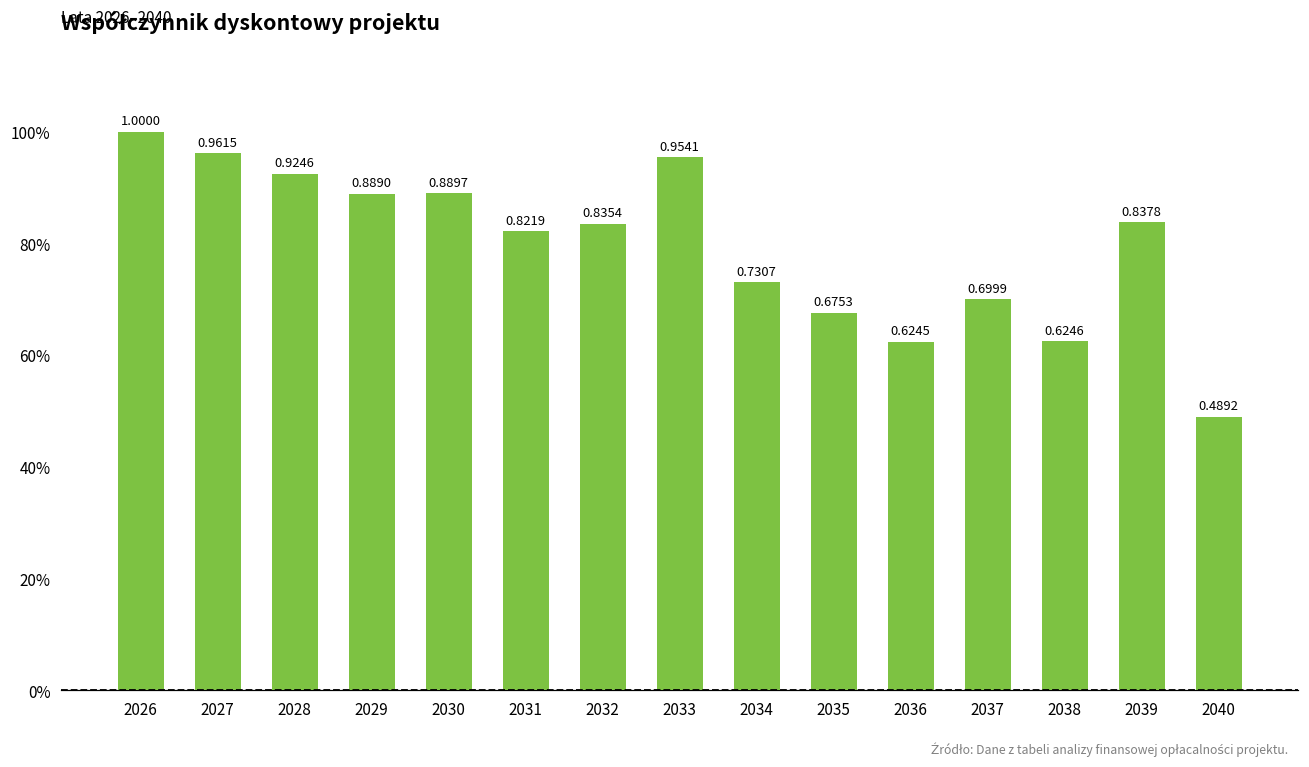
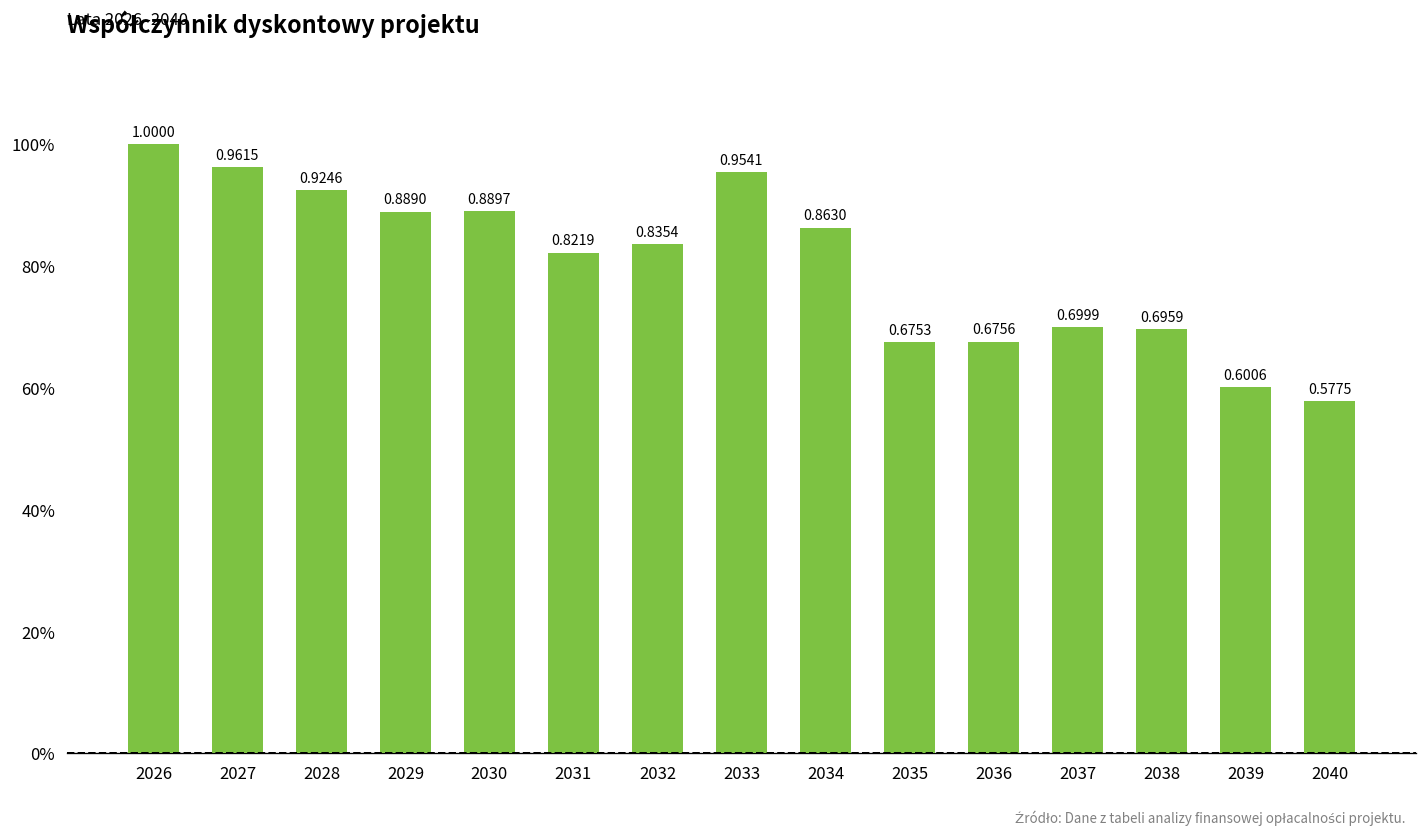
2034: 0.7307 -> 0.8630
2036: 0.6245 -> 0.6756
2038: 0.6246 -> 0.6959
2039: 0.8378 -> 0.6006
2040: 0.4892 -> 0.5775
